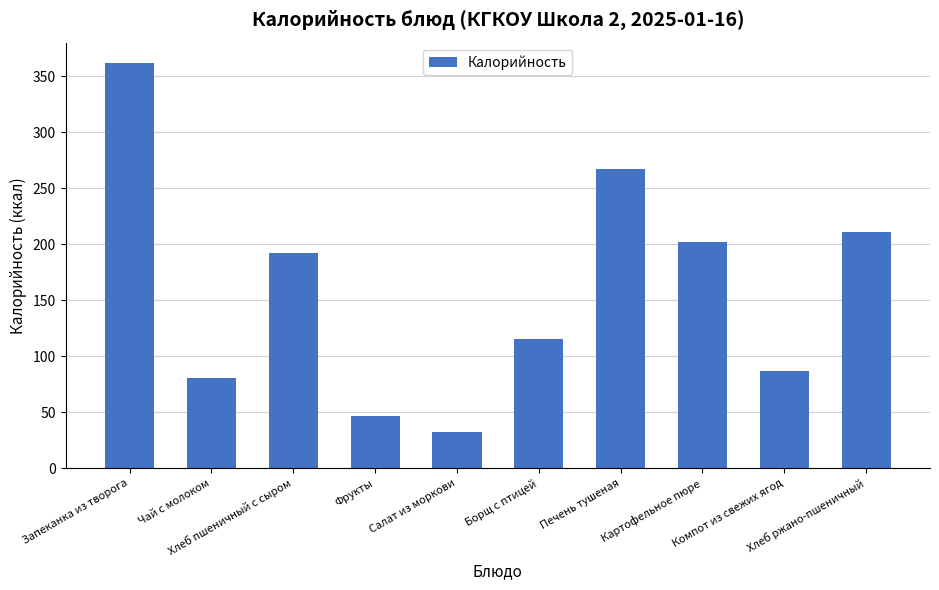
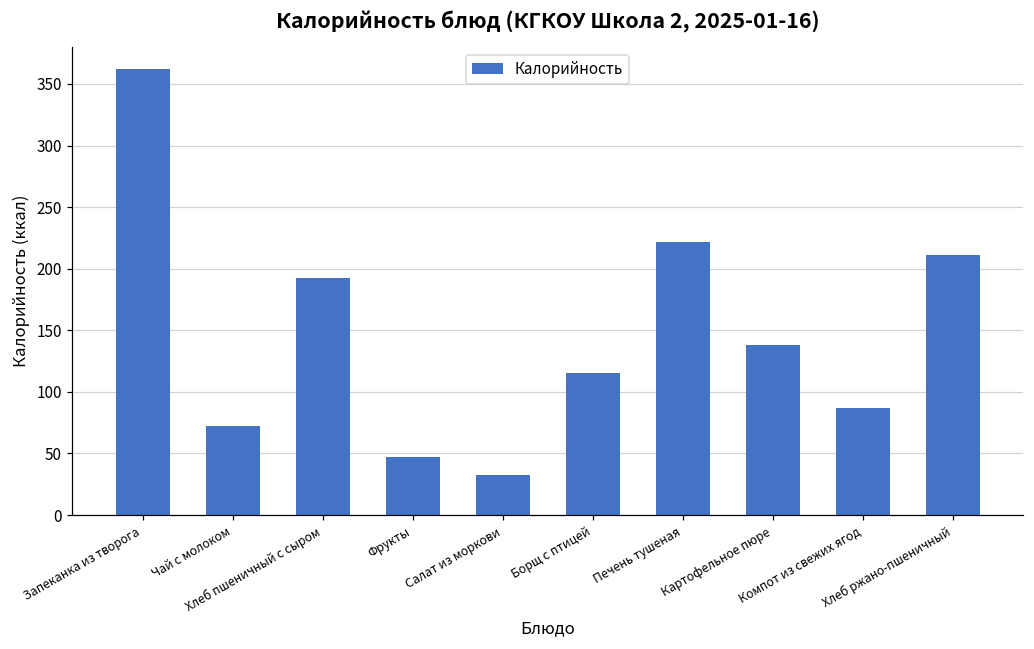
Чай с молоком: 81 -> 72
Печень тушеная: 267 -> 222
Картофельное пюре: 202 -> 138
